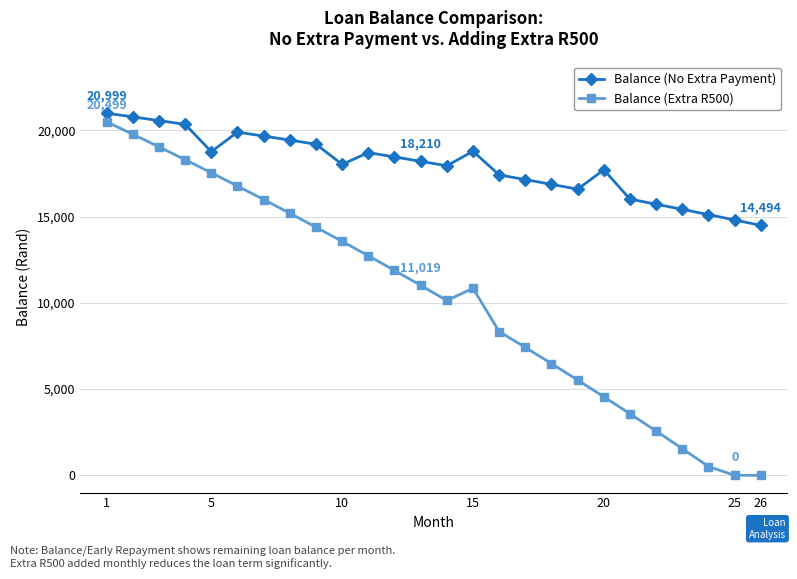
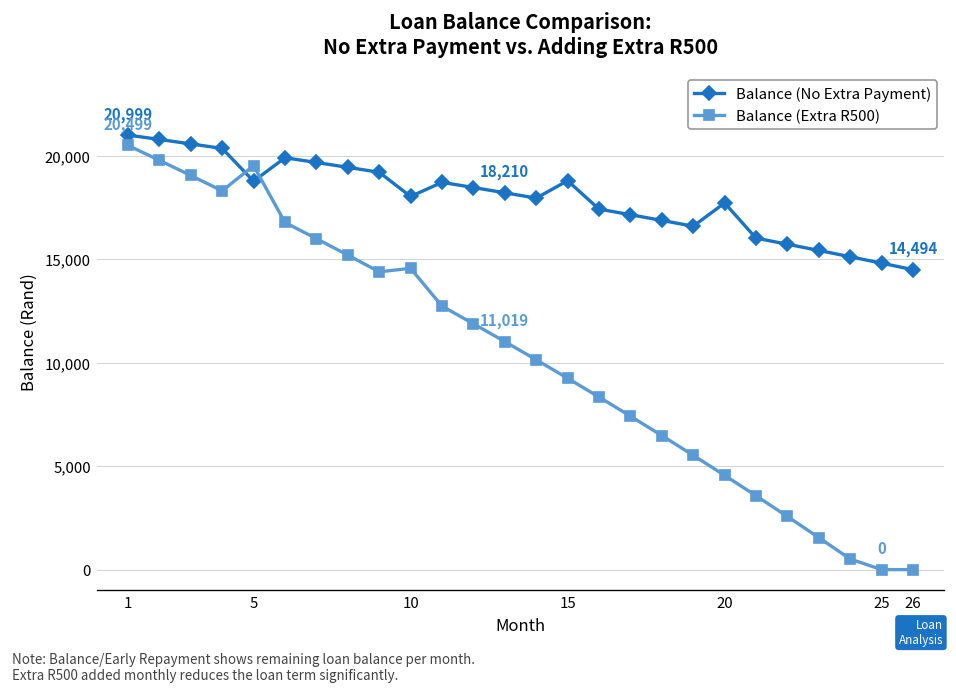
Balance (Extra R500), 5: 17,500 -> 19,500
Balance (Extra R500), 10: 13,600 -> 14,600
Balance (Extra R500), 15: 10,800 -> 9,200
